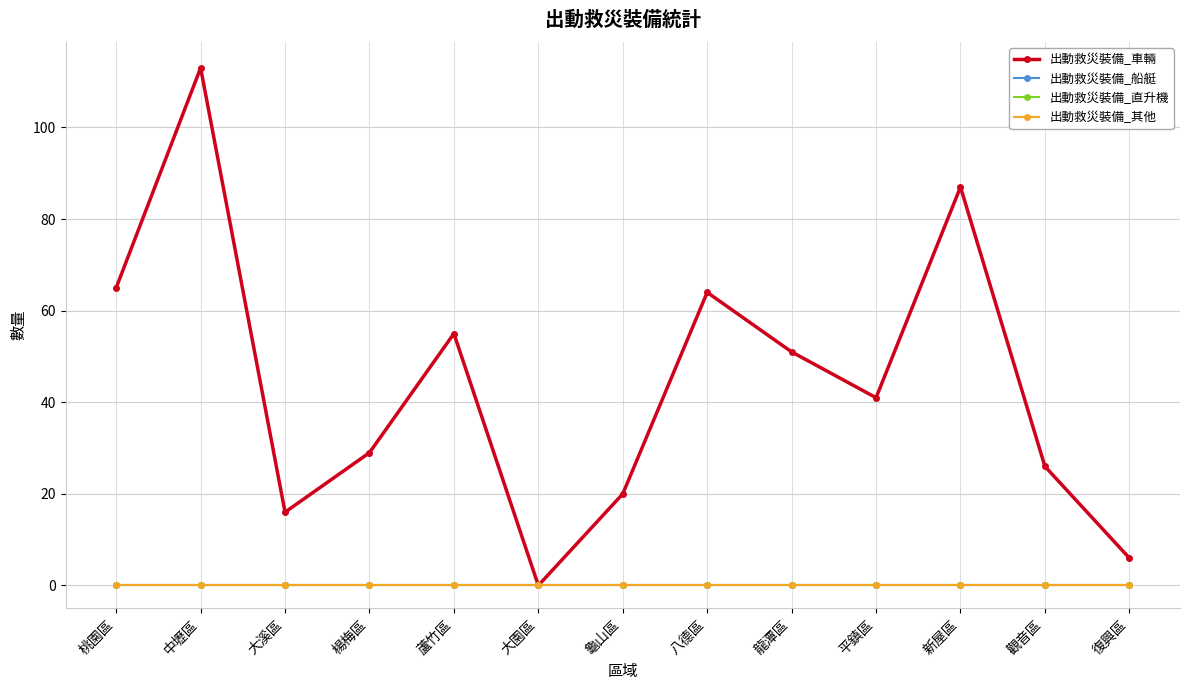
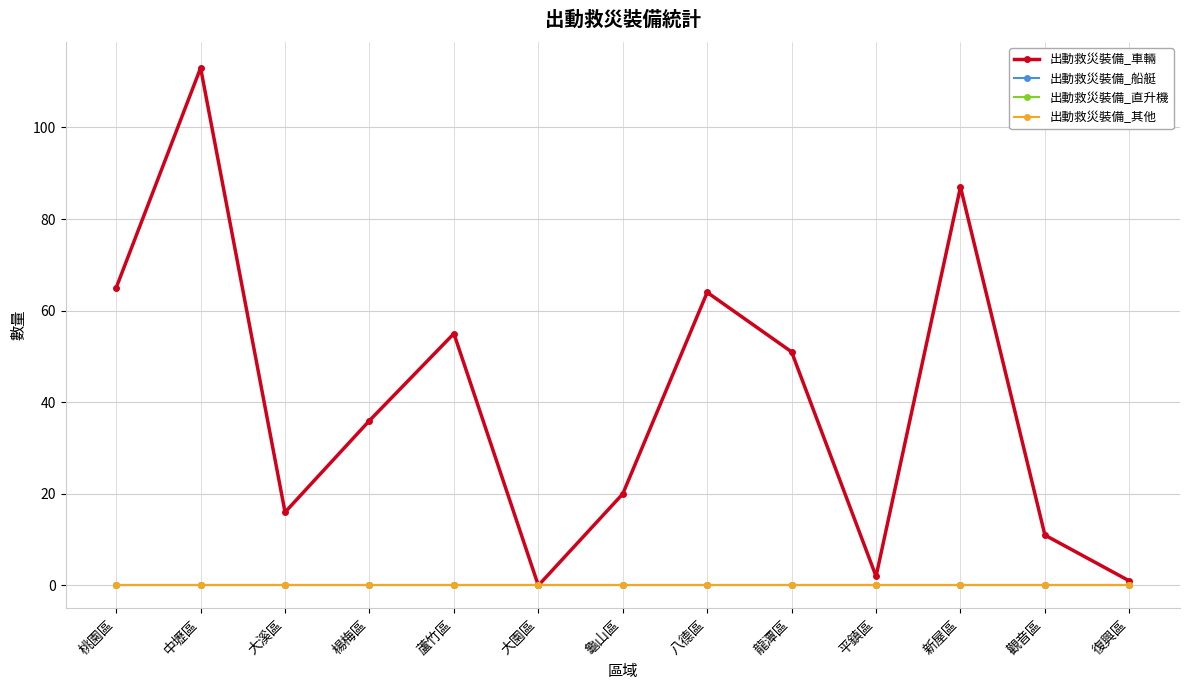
出動救災裝備_車輛, 楊梅區: 29 -> 36
出動救災裝備_車輛, 平鎮區: 41 -> 2
出動救災裝備_車輛, 觀音區: 26 -> 11
出動救災裝備_車輛, 復興區: 6 -> 1
